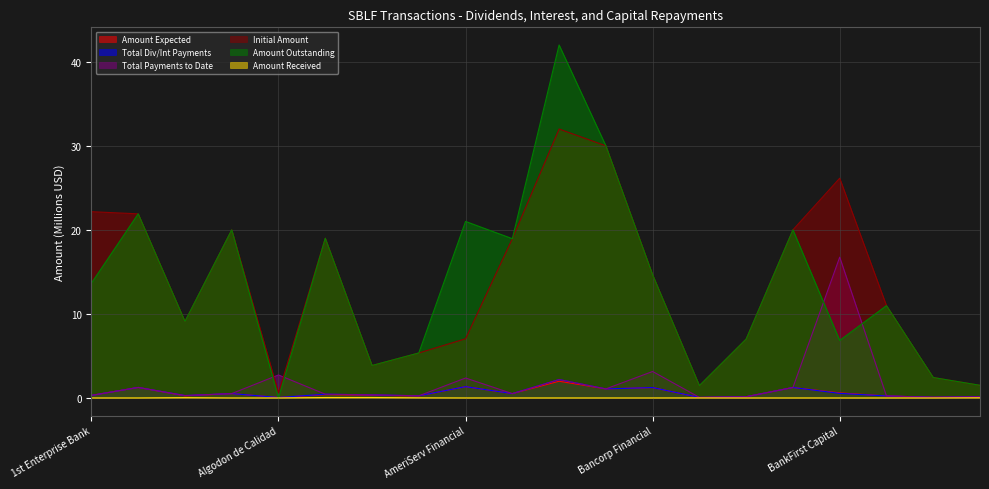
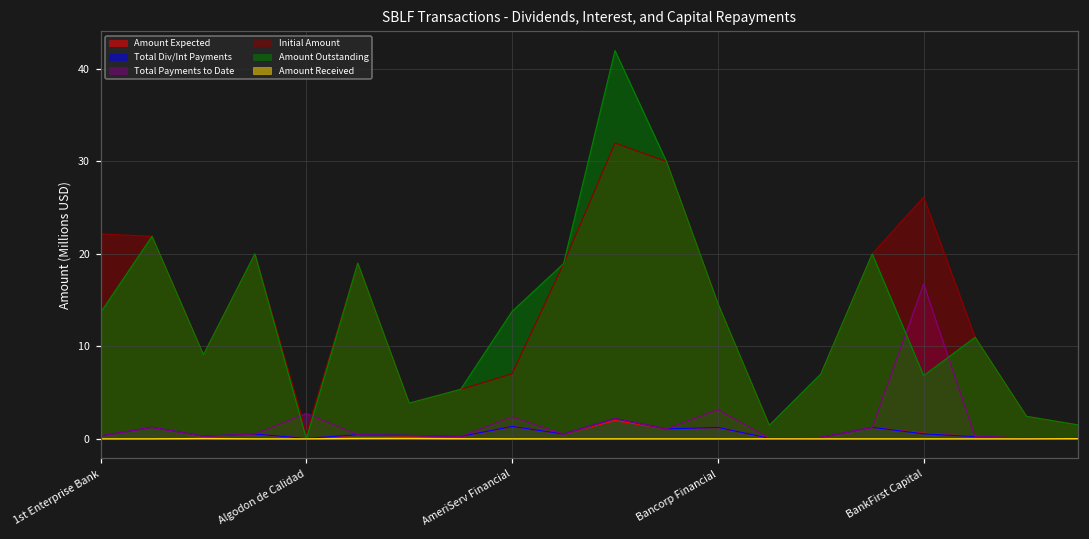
Amount Outstanding, AmeriServ Financial: 21 -> 14
